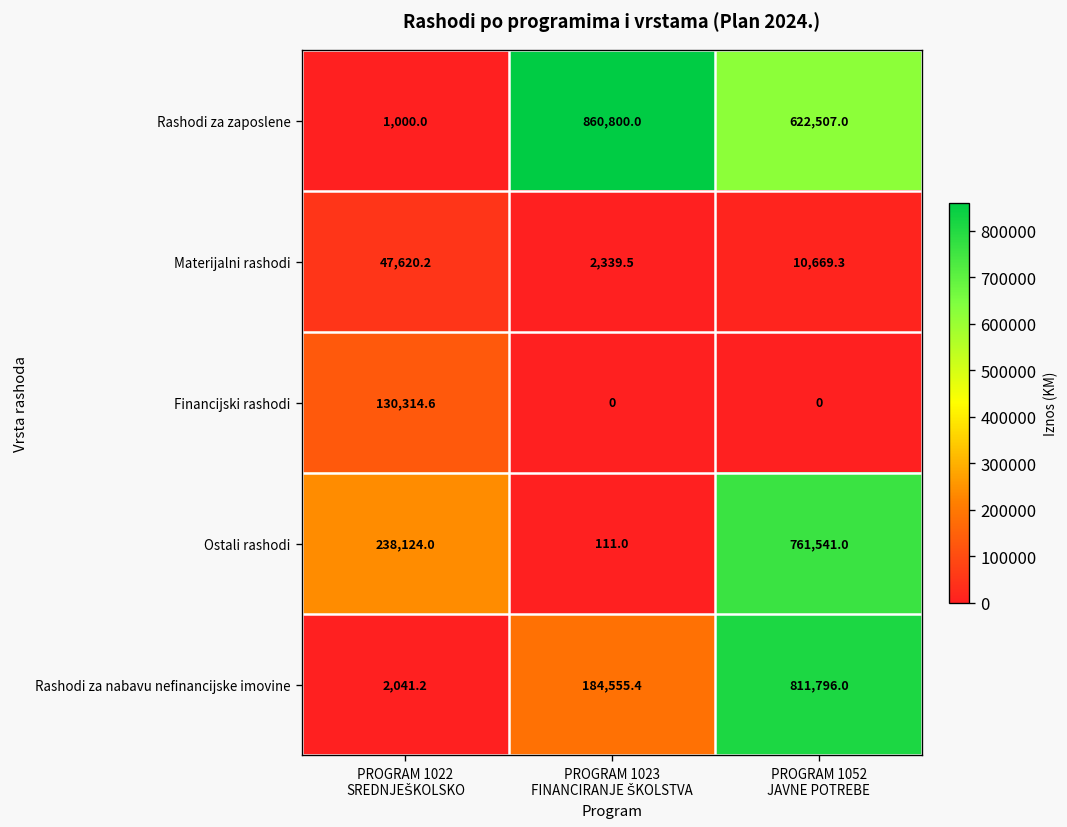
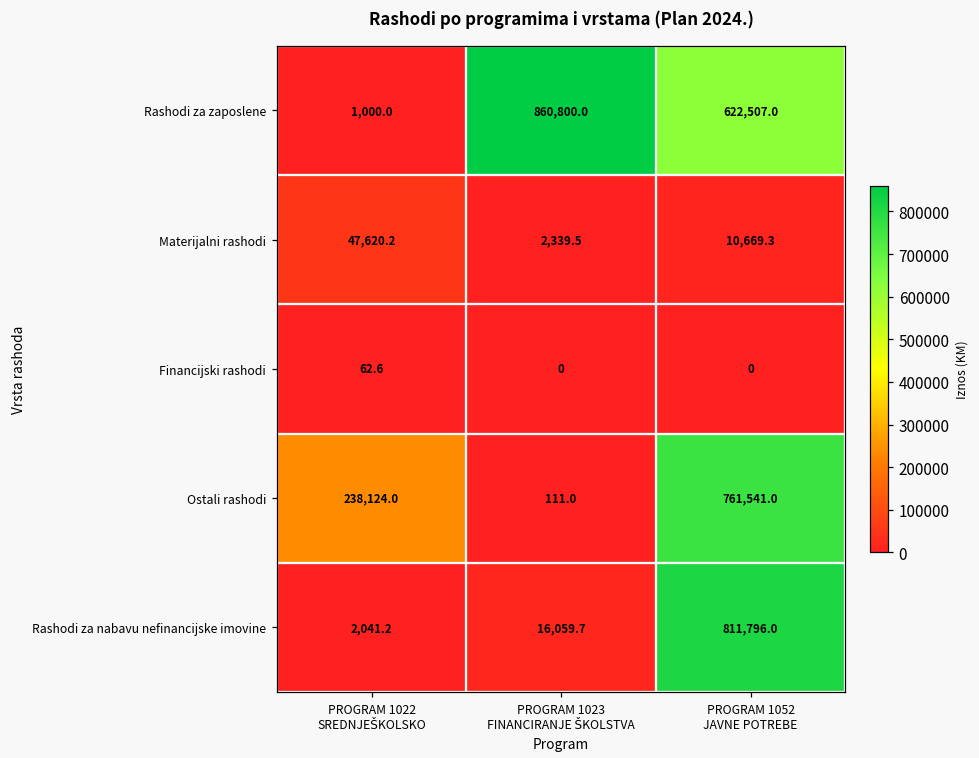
Financijski rashodi, PROGRAM 1022 SREDNJEŠKOLSKO: 130,314.6 -> 62.6
Rashodi za nabavu nefinancijske imovine, PROGRAM 1023 FINANCIRANJE ŠKOLSTVA: 184,555.4 -> 16,059.7
